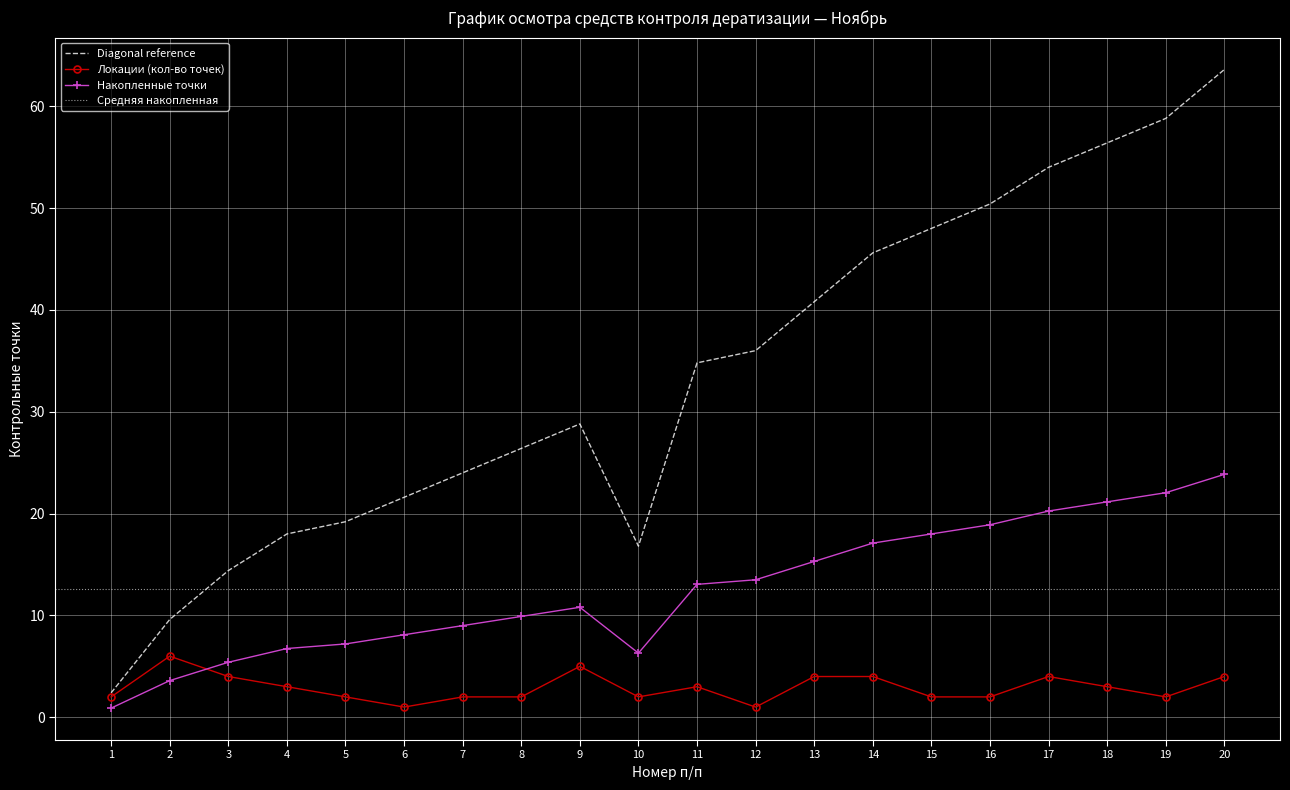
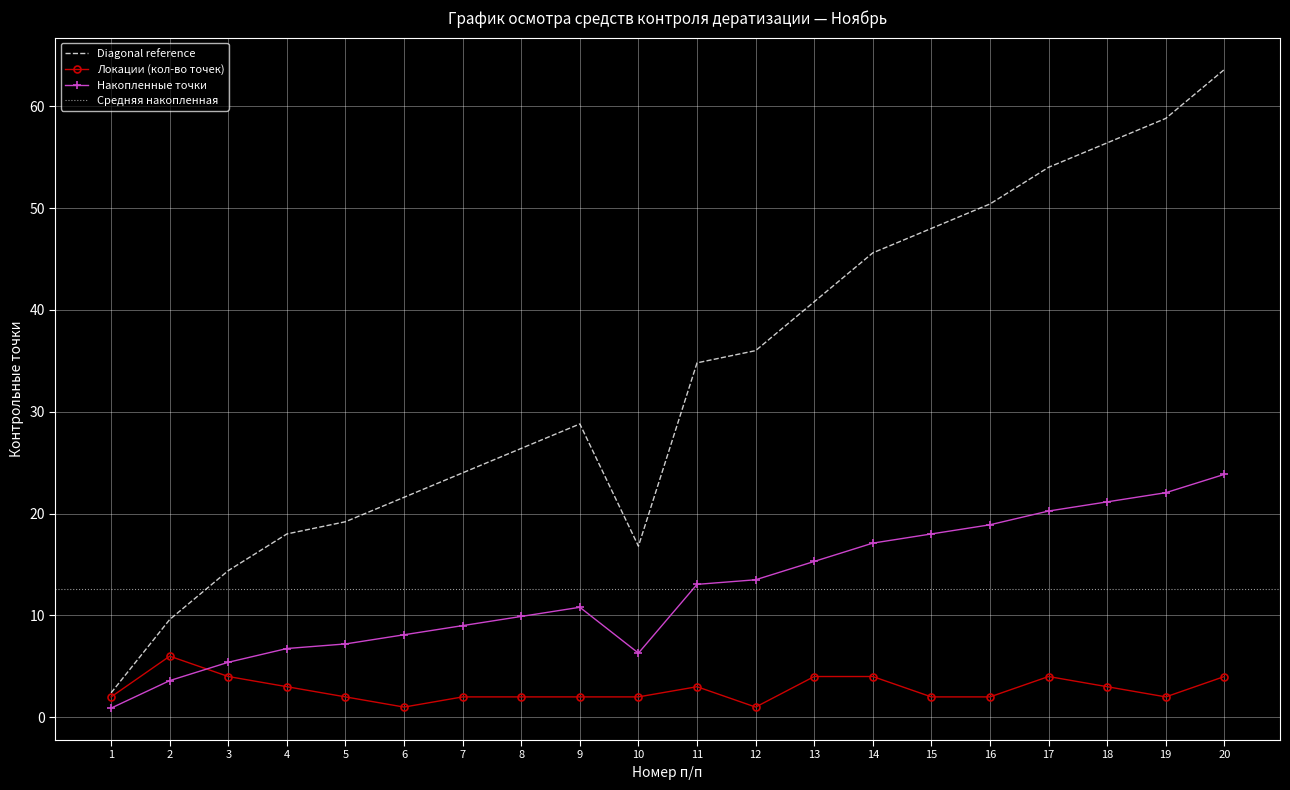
Локации (кол-во точек), 9: 5 -> 2
